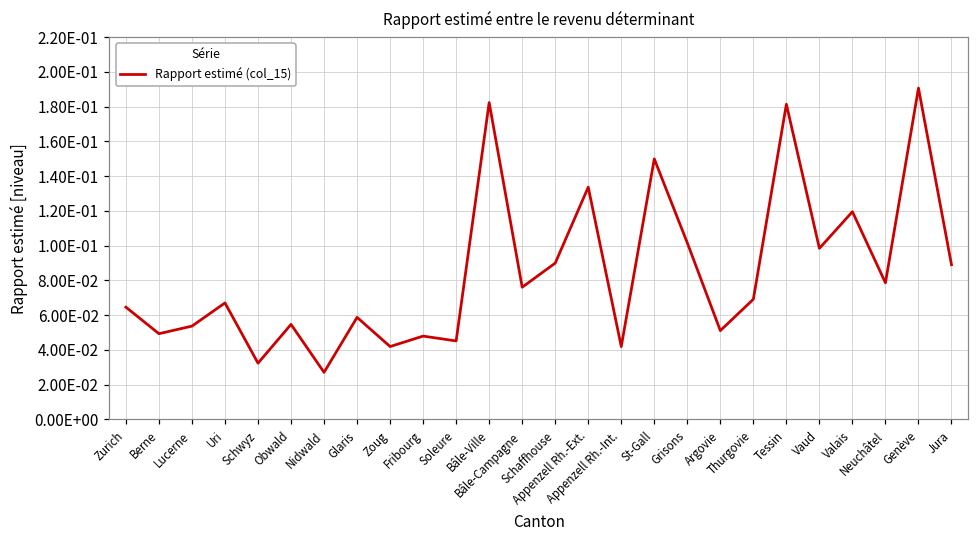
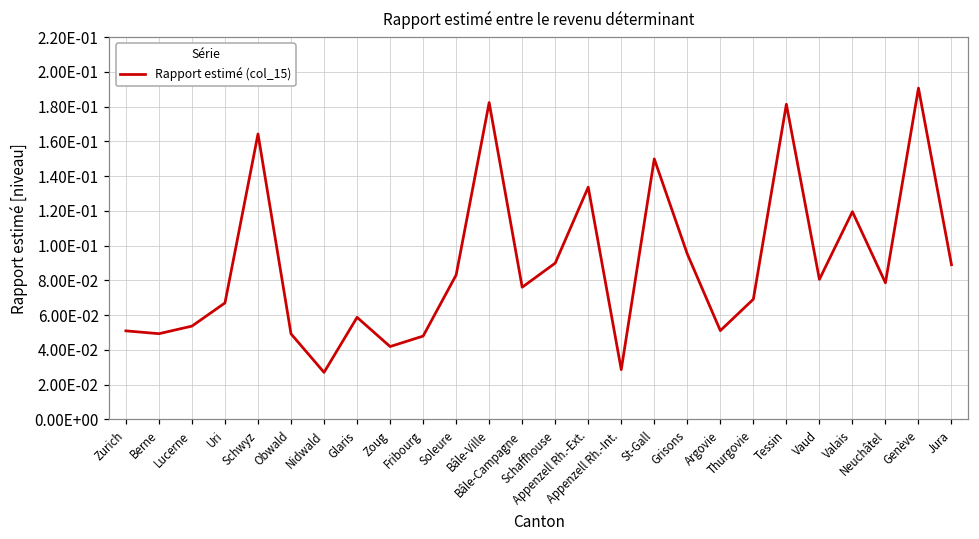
Zurich: 0.065 -> 0.051
Schwyz: 0.032 -> 0.164
Obwald: 0.055 -> 0.049
Soleure: 0.045 -> 0.083
Appenzell Rh.-Int.: 0.042 -> 0.029
Grisons: 0.102 -> 0.095
Vaud: 0.098 -> 0.081
